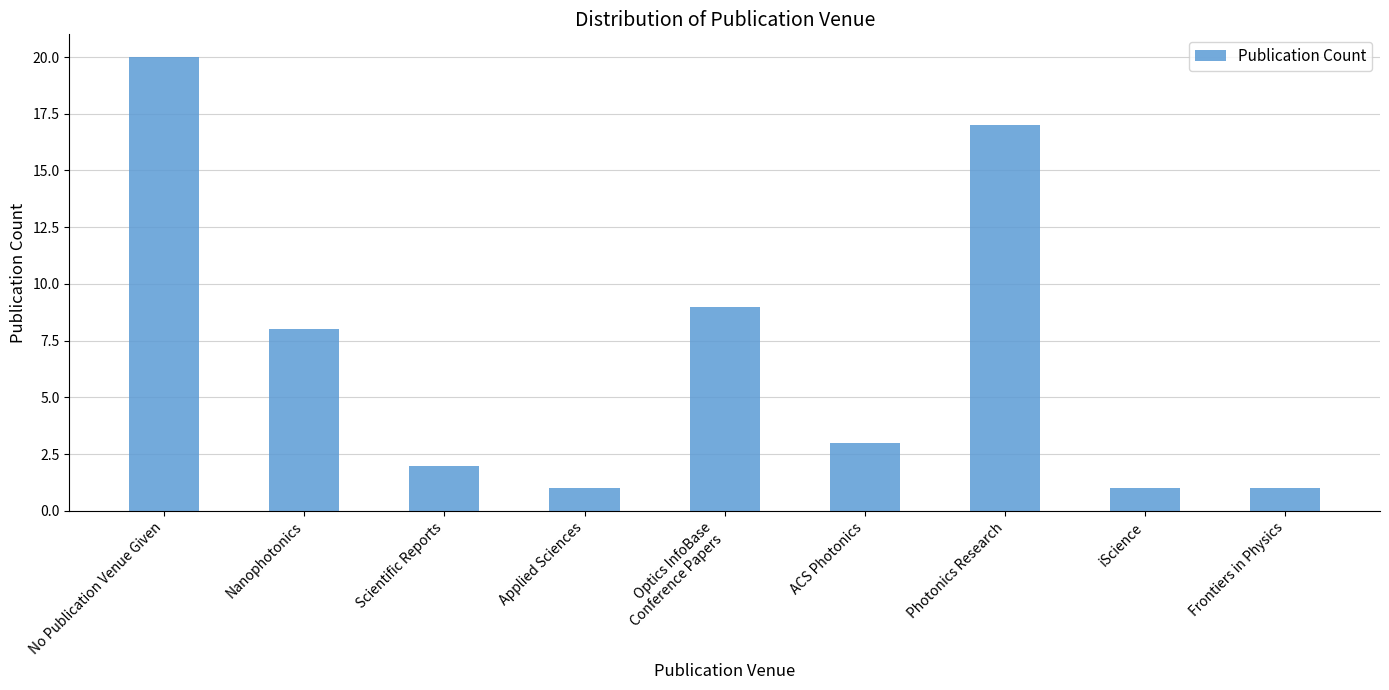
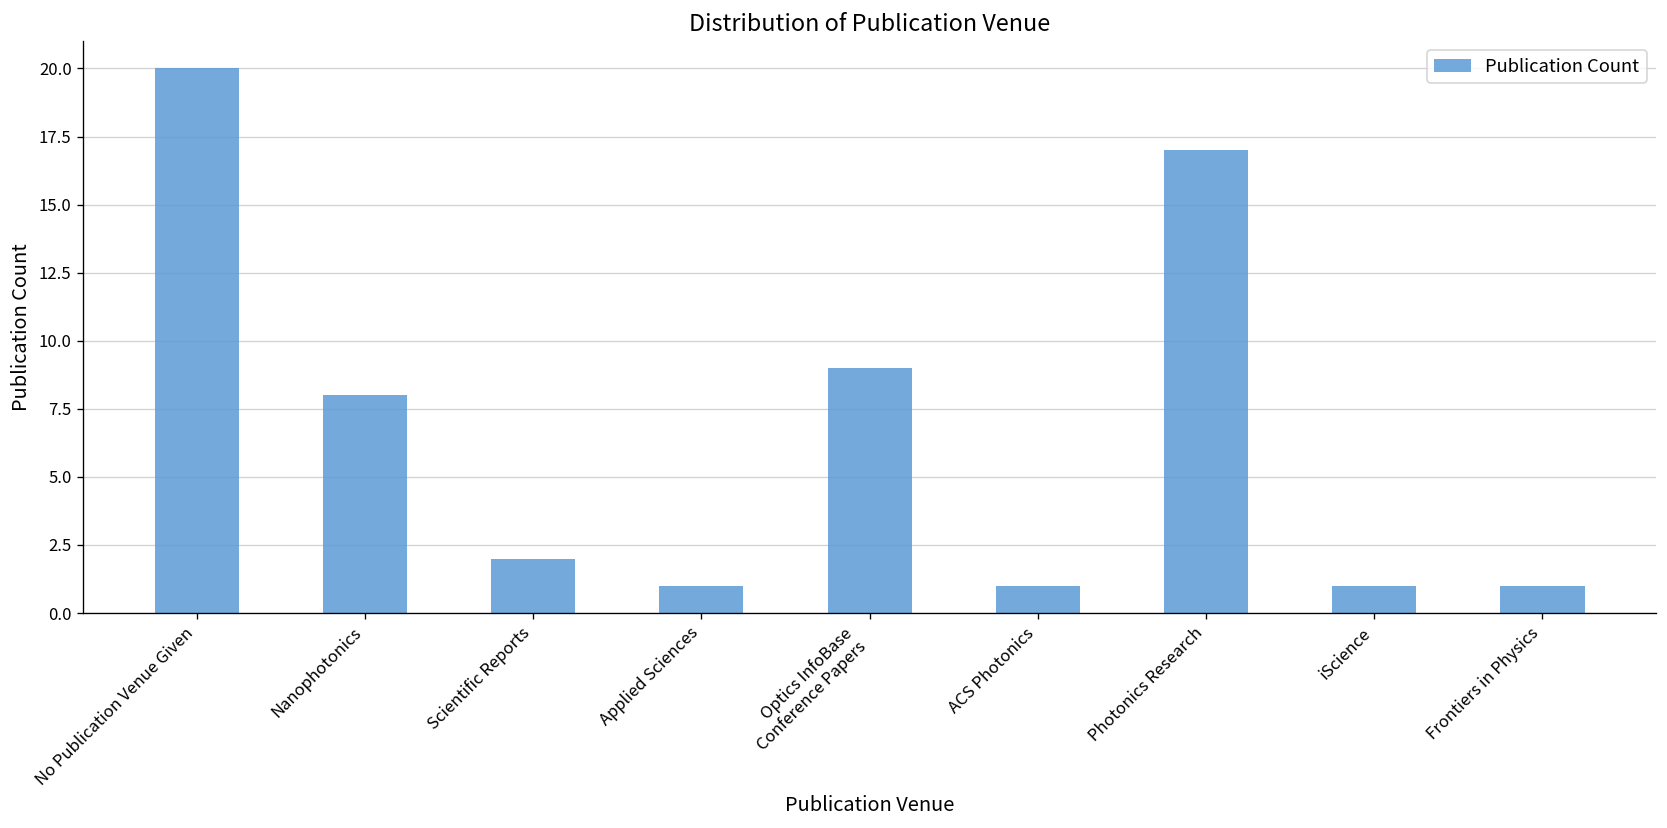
ACS Photonics: 3 -> 1
